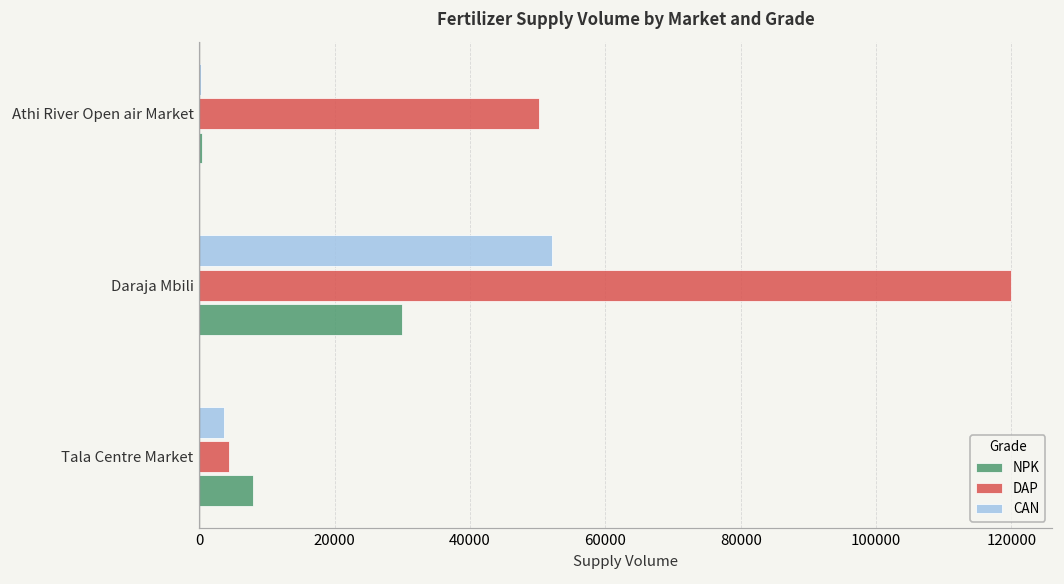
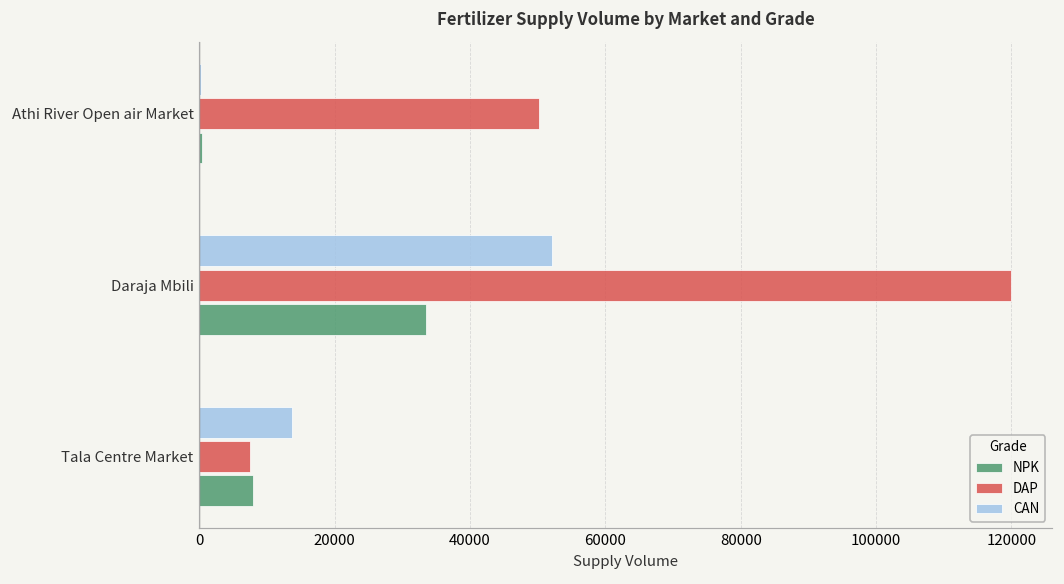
NPK, Daraja Mbili: 30000 -> 33000
CAN, Tala Centre Market: 4000 -> 14000
DAP, Tala Centre Market: 4000 -> 7000
